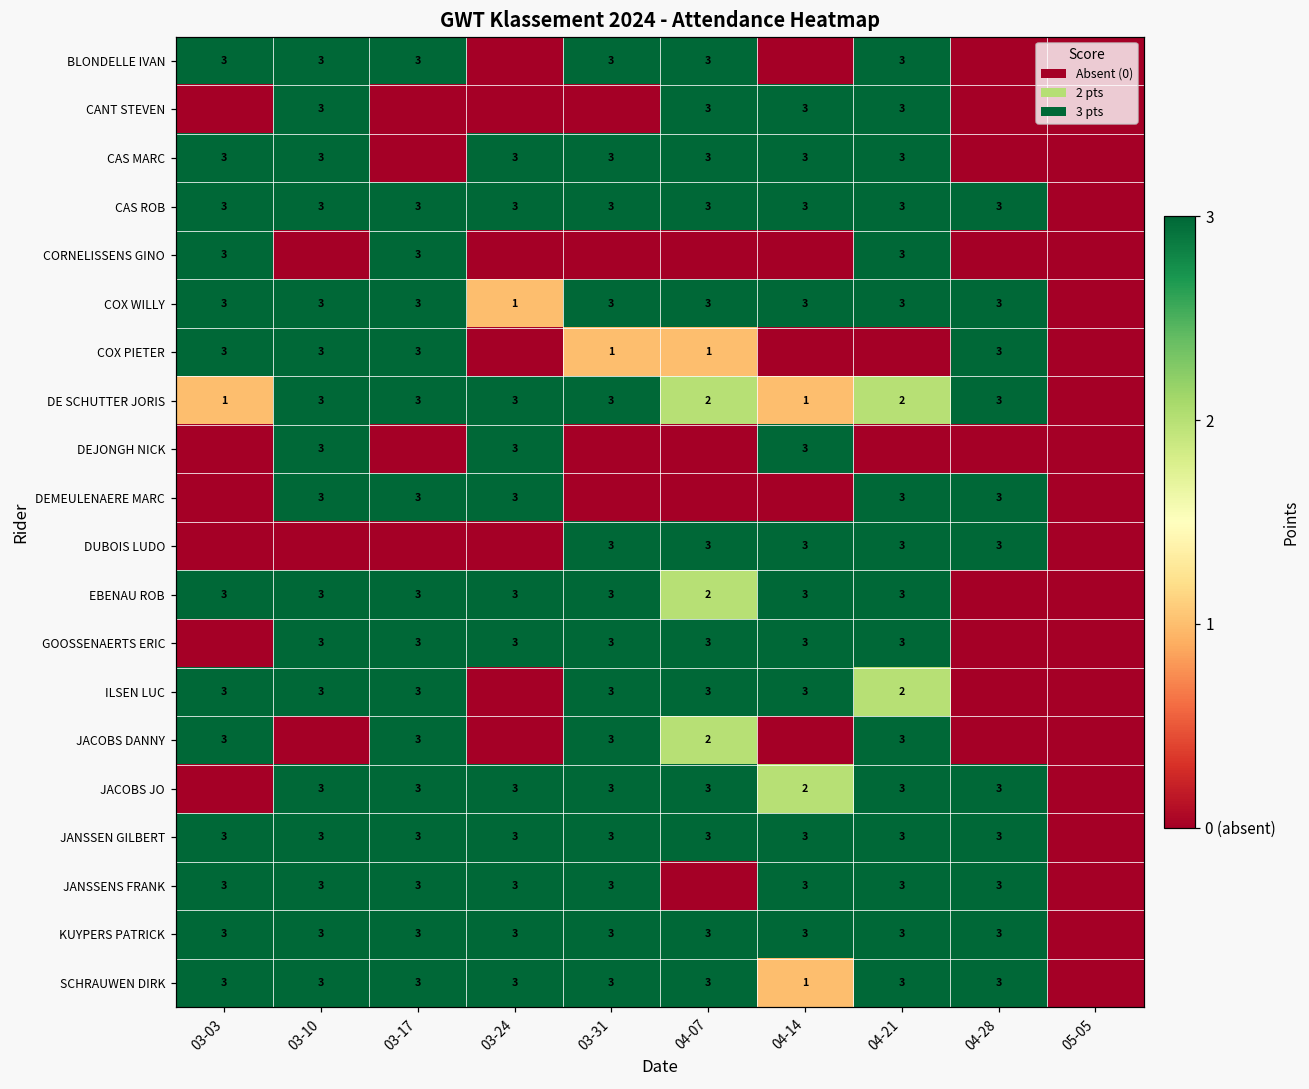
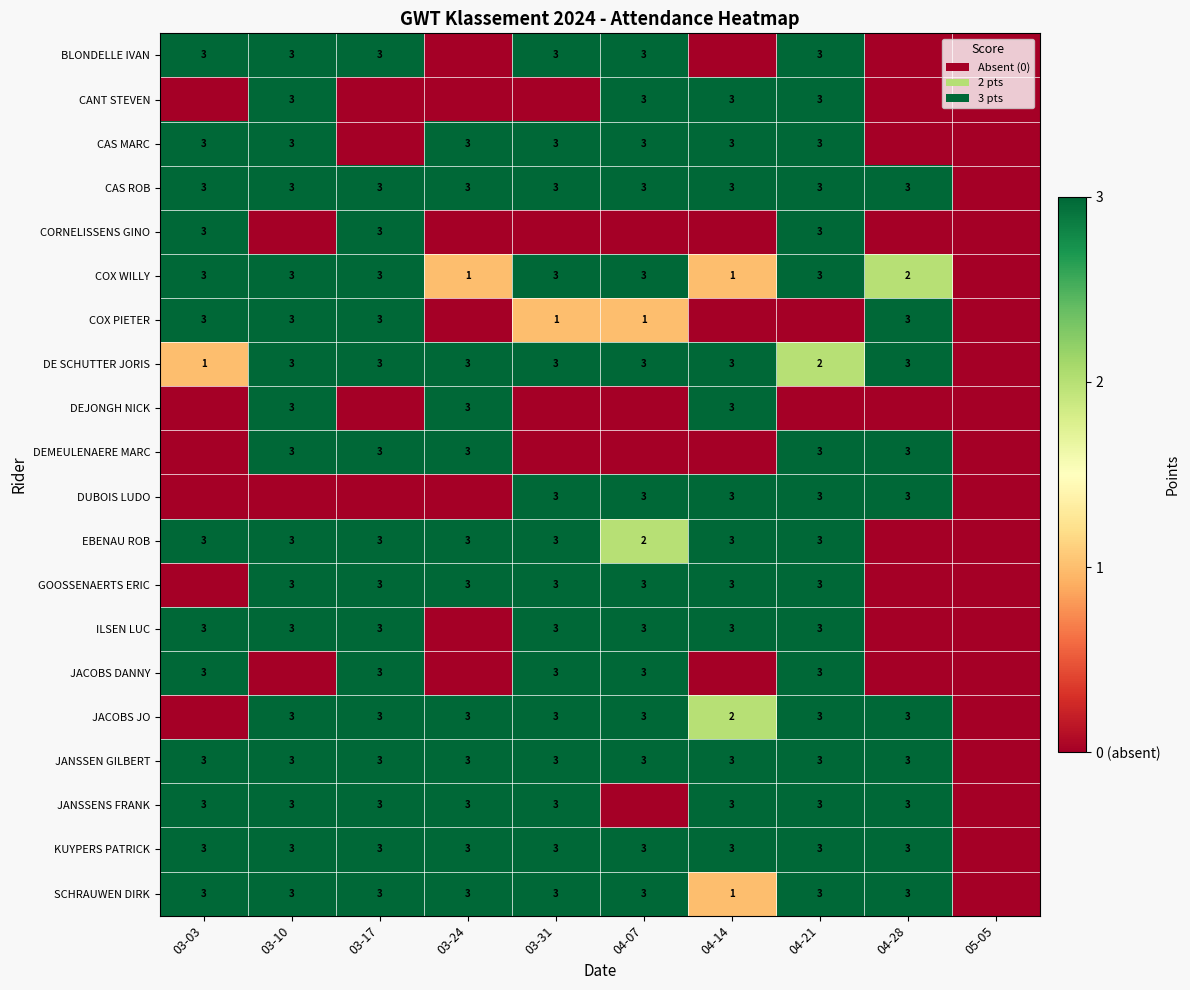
COX WILLY, 04-14: 3 -> 1
COX WILLY, 04-28: 3 -> 2
DE SCHUTTER JORIS, 04-07: 2 -> 3
DE SCHUTTER JORIS, 04-14: 1 -> 3
ILSEN LUC, 04-21: 2 -> 3
JACOBS DANNY, 04-07: 2 -> 3
